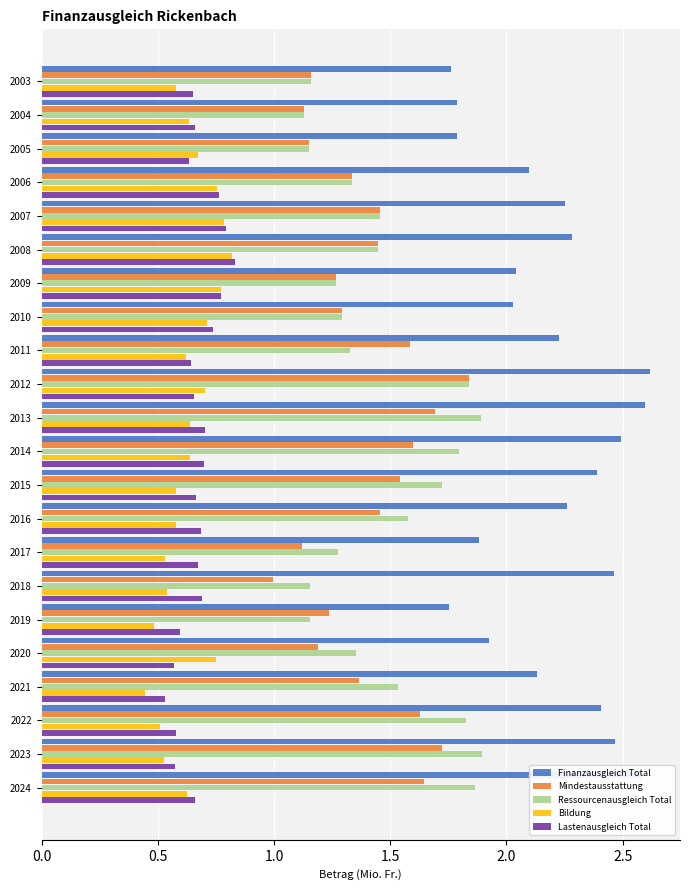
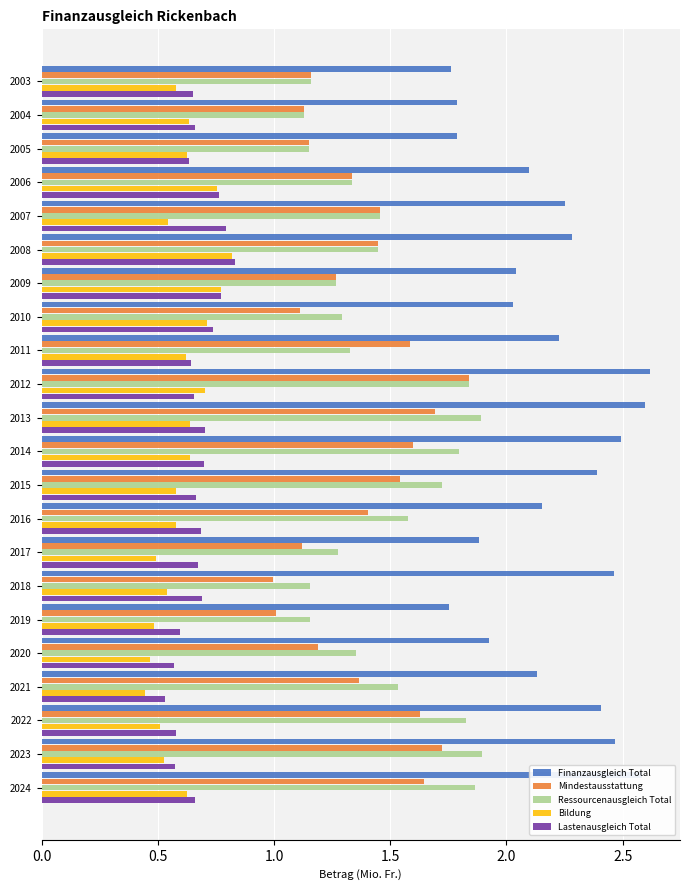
Bildung, 2005: 0.67 -> 0.62
Bildung, 2007: 0.78 -> 0.54
Mindestausstattung, 2010: 1.29 -> 1.11
Finanzausgleich Total, 2016: 2.26 -> 2.16
Mindestausstattung, 2016: 1.46 -> 1.41
Bildung, 2017: 0.53 -> 0.49
Mindestausstattung, 2019: 1.23 -> 1.01
Bildung, 2020: 0.75 -> 0.47
